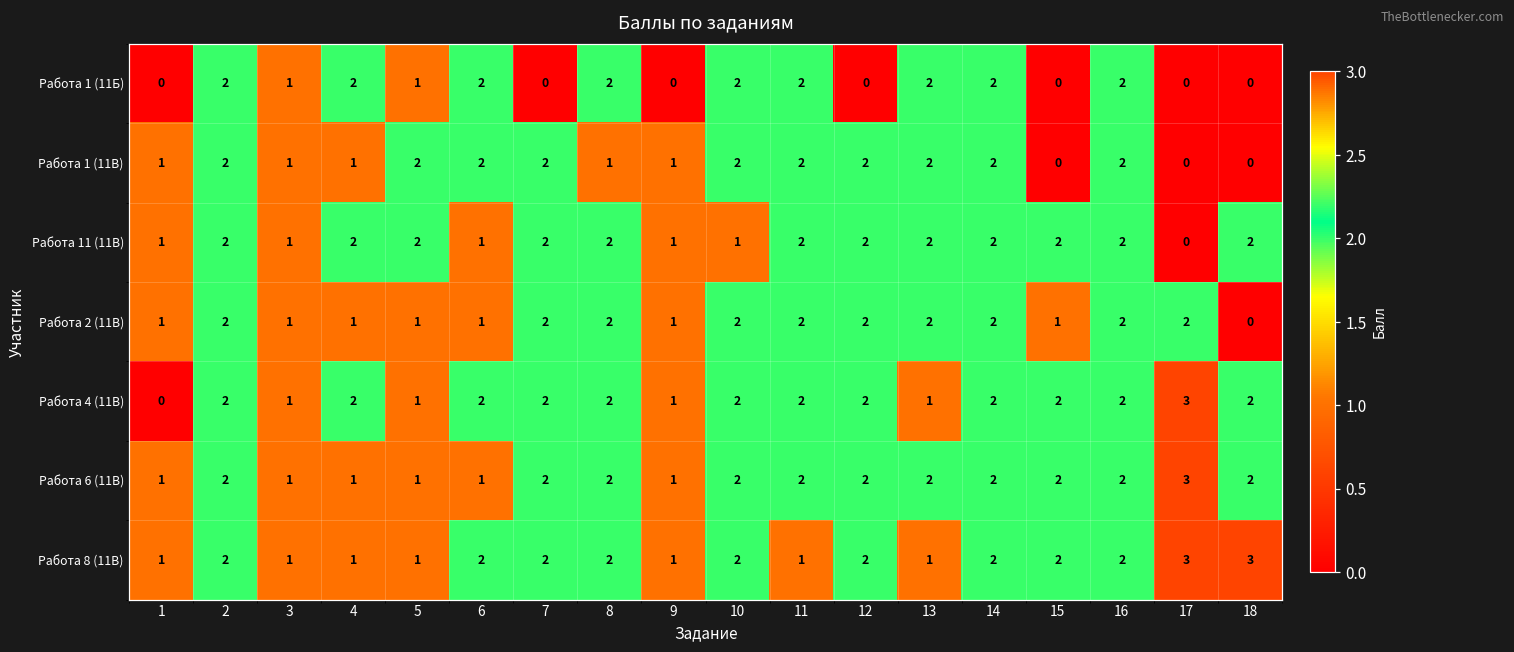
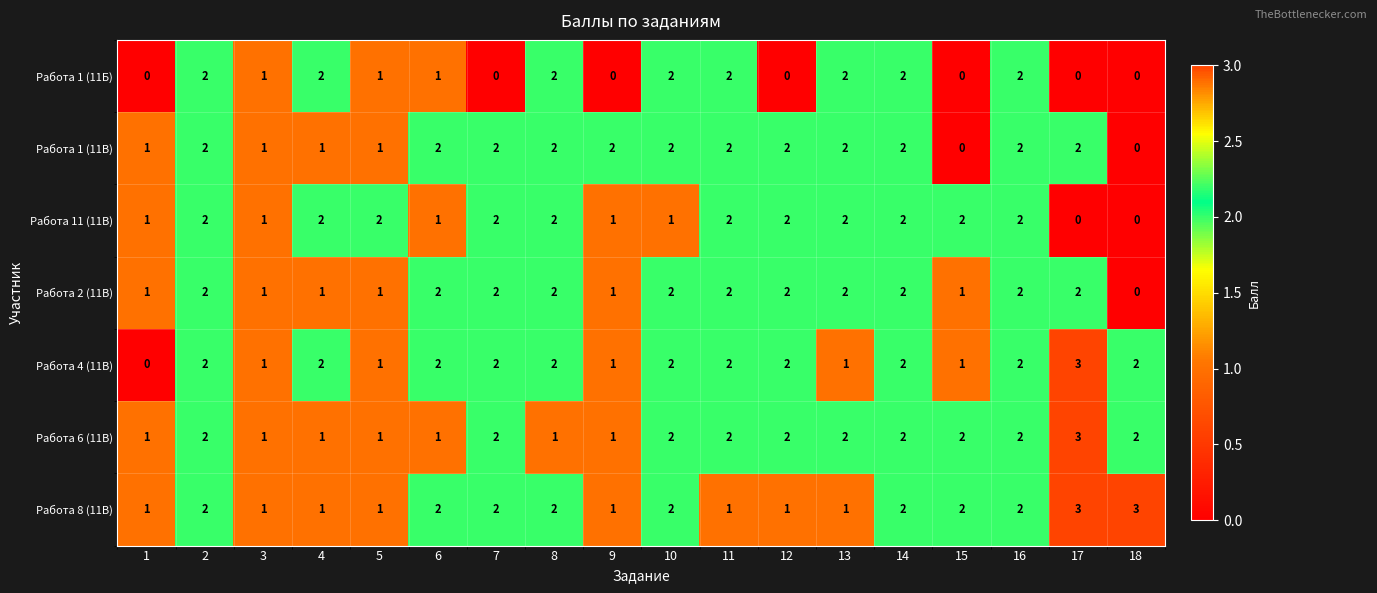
Работа 1 (11Б), 6: 2 -> 1
Работа 1 (11В), 5: 2 -> 1
Работа 1 (11В), 8: 1 -> 2
Работа 1 (11В), 9: 1 -> 2
Работа 1 (11В), 17: 0 -> 2
Работа 11 (11В), 18: 2 -> 0
Работа 2 (11В), 6: 1 -> 2
Работа 4 (11В), 15: 2 -> 1
Работа 6 (11В), 8: 2 -> 1
Работа 8 (11В), 12: 2 -> 1
